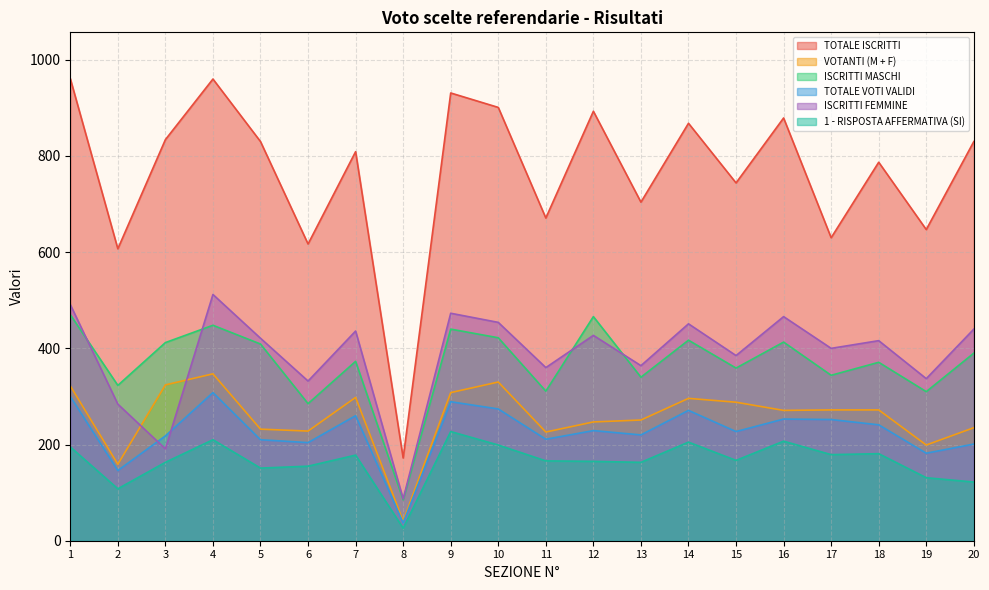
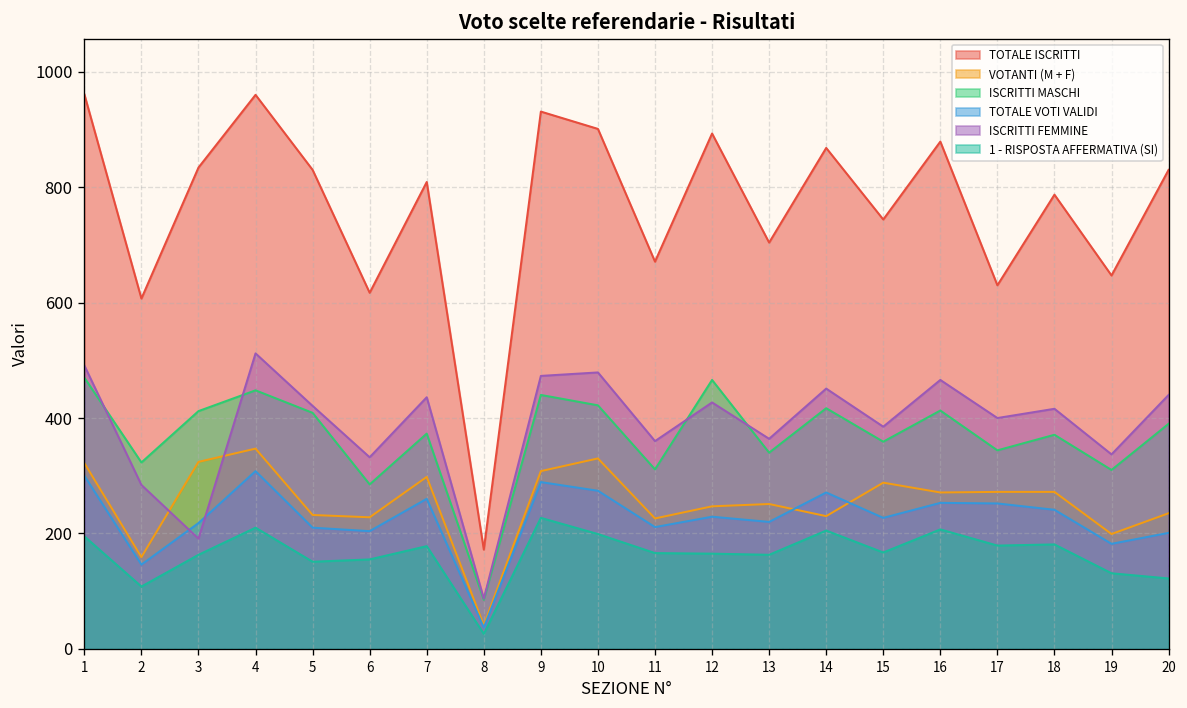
ISCRITTI FEMMINE, 10: 450 -> 480
VOTANTI (M + F), 14: 300 -> 230
